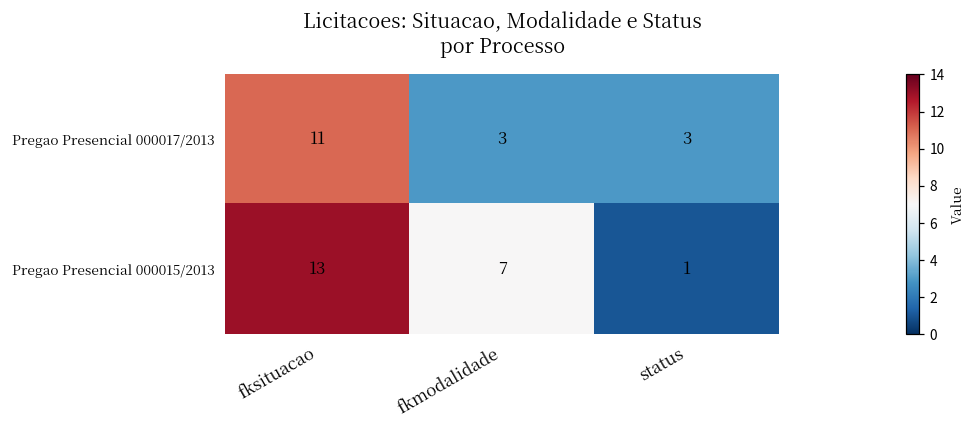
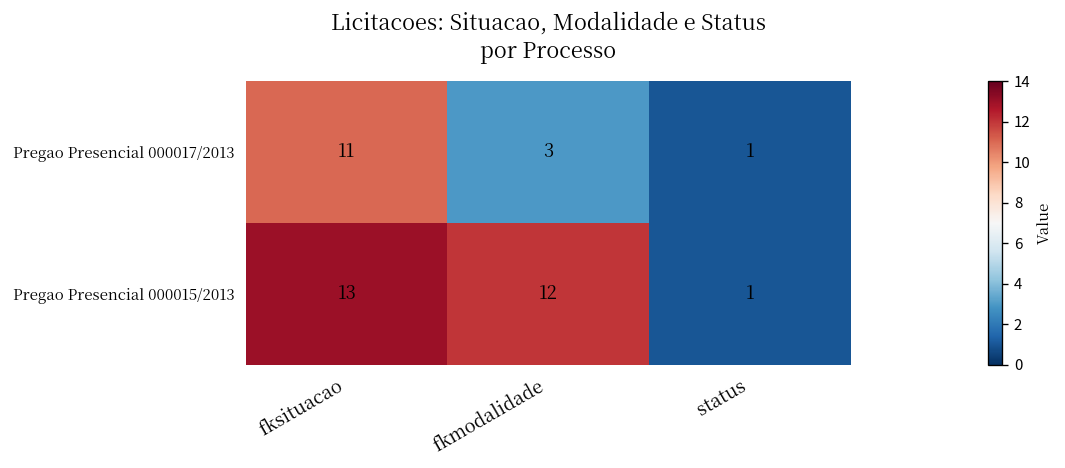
Pregao Presencial 000017/2013, status: 3 -> 1
Pregao Presencial 000015/2013, fkmodalidade: 7 -> 12
